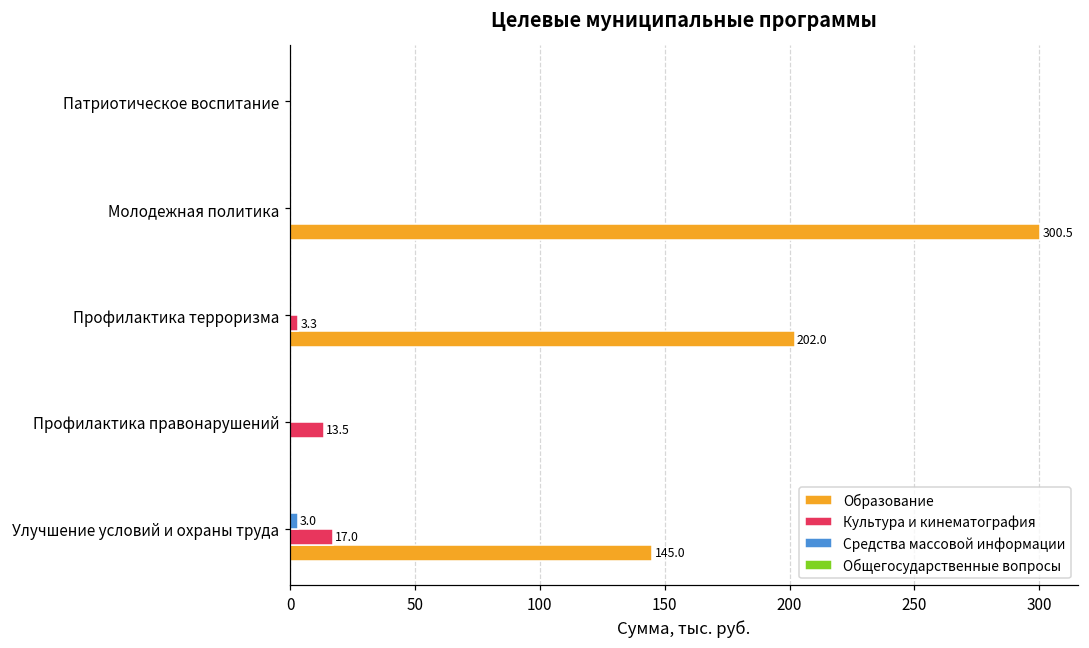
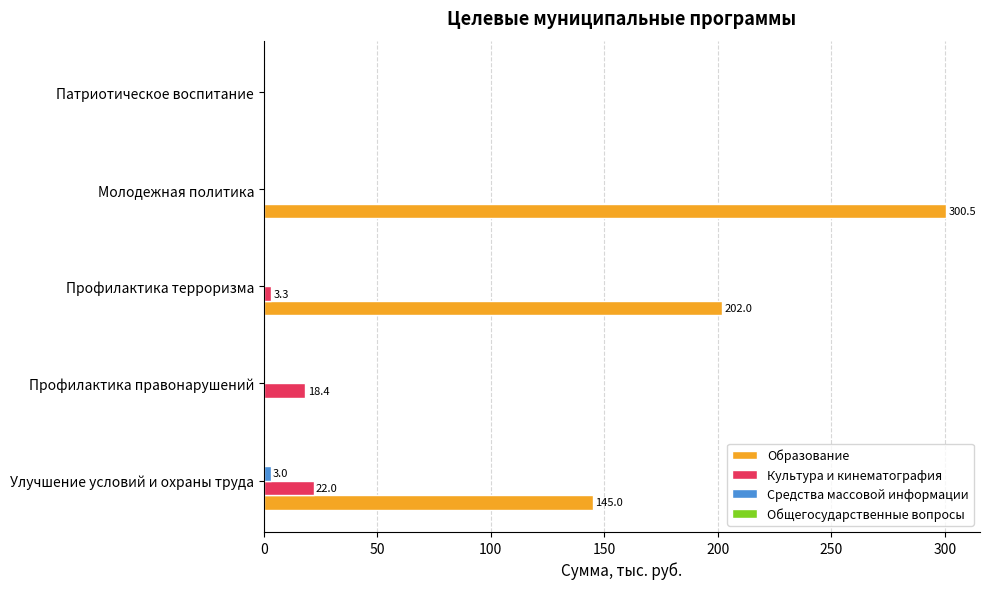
Культура и кинематография, Профилактика правонарушений: 13.5 -> 18.4
Культура и кинематография, Улучшение условий и охраны труда: 17.0 -> 22.0
